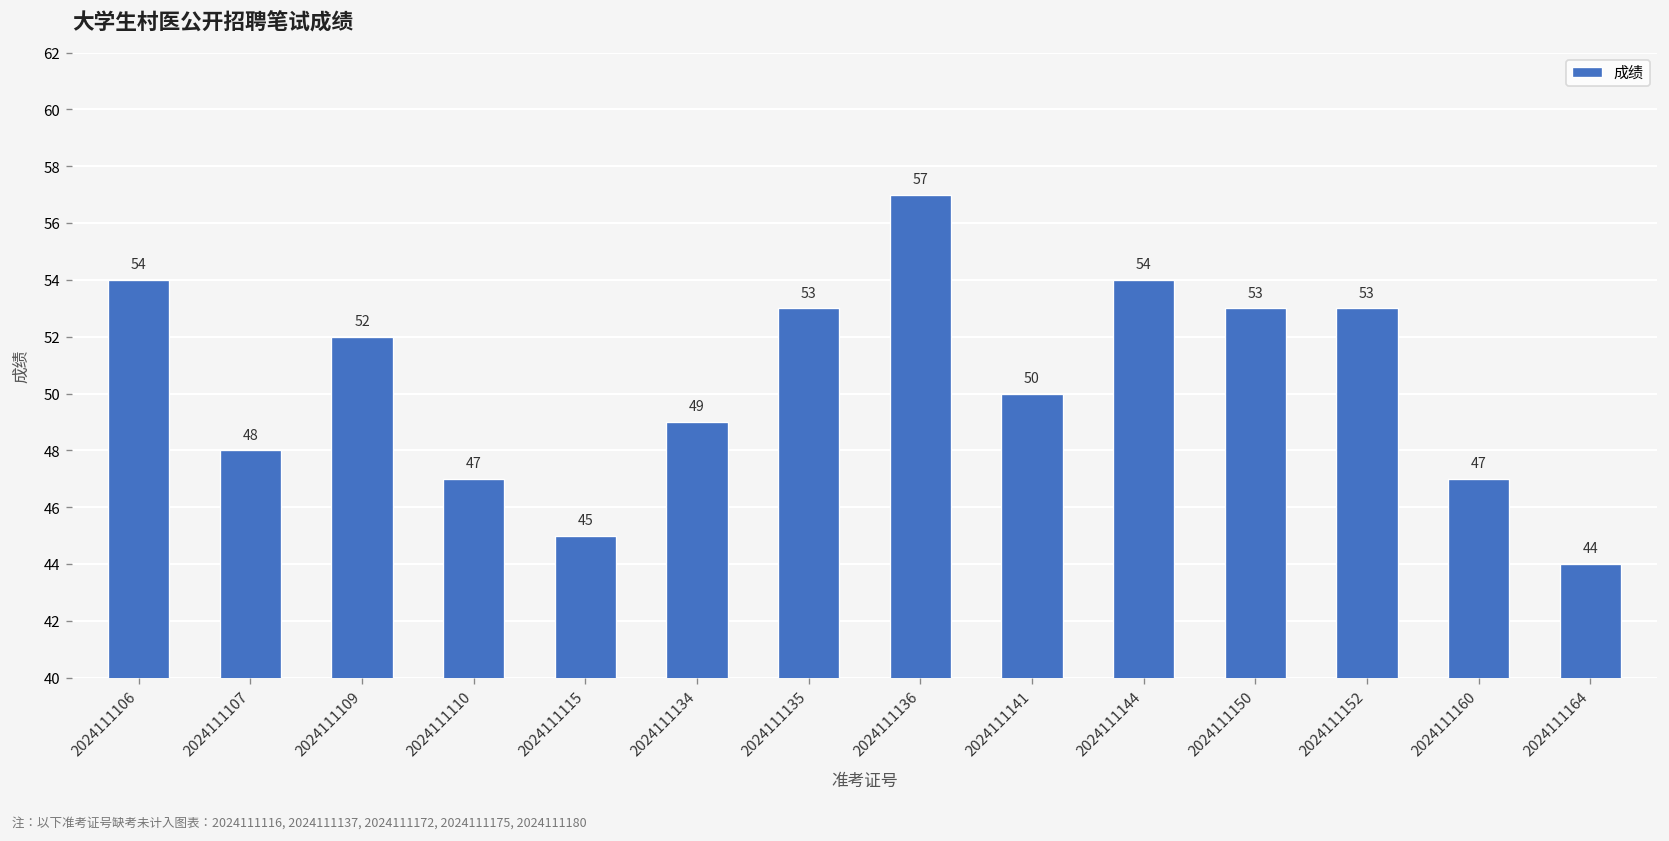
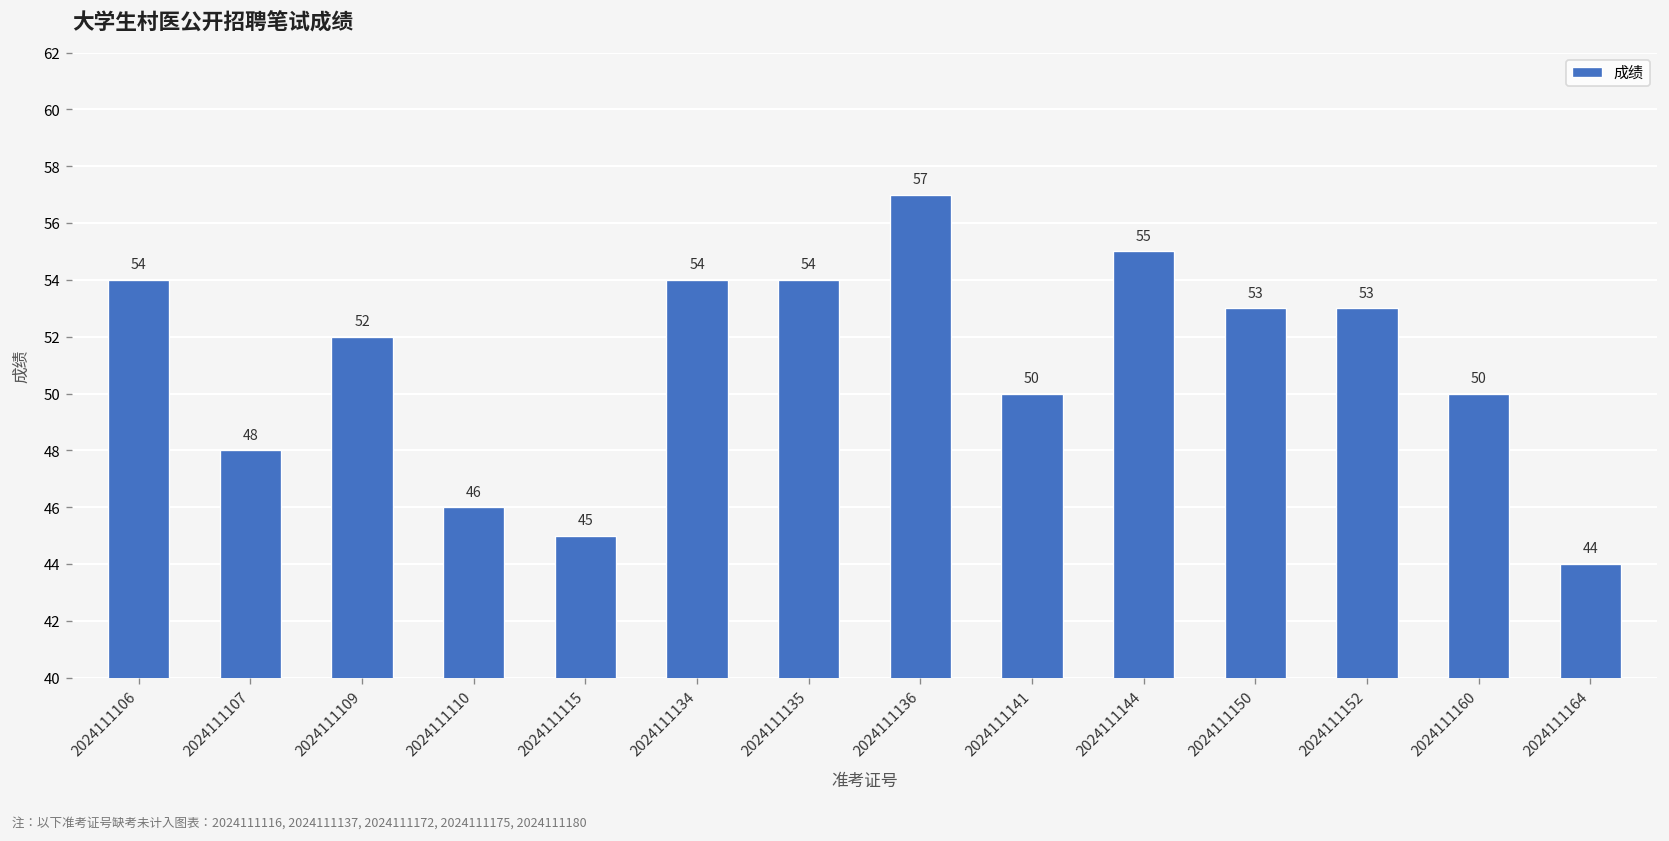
2024111110: 47 -> 46
2024111134: 49 -> 54
2024111135: 53 -> 54
2024111144: 54 -> 55
2024111160: 47 -> 50
